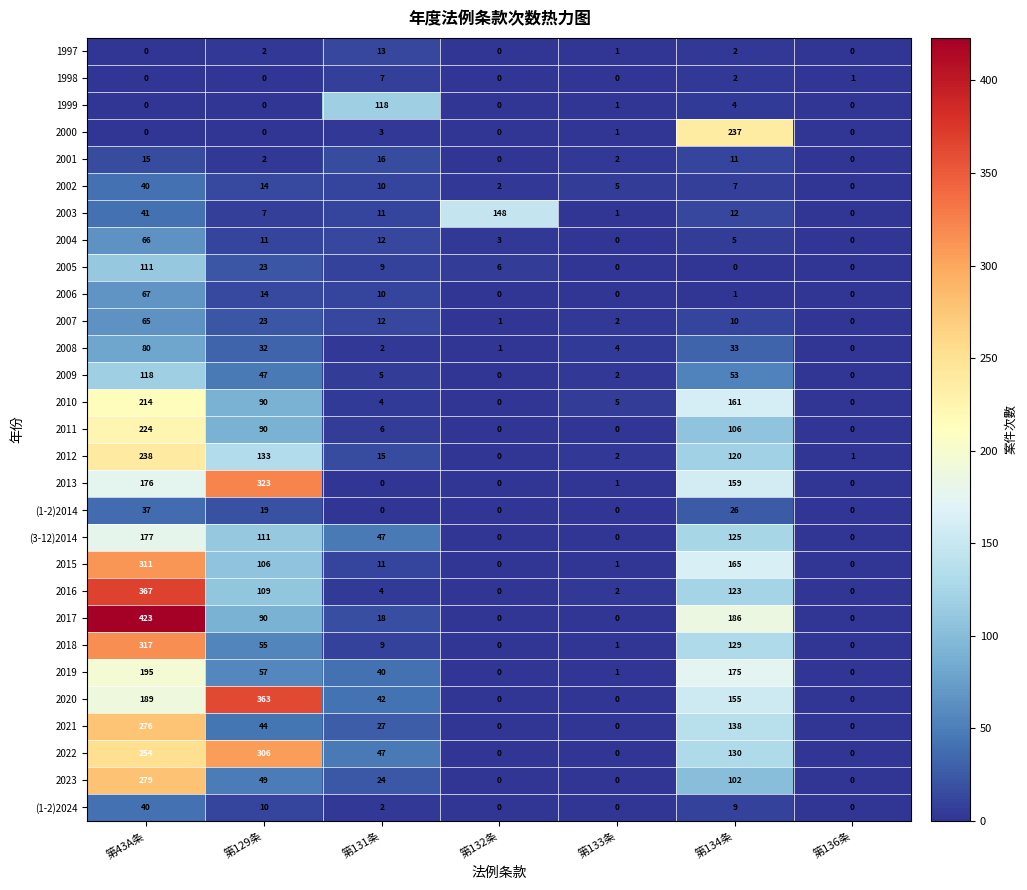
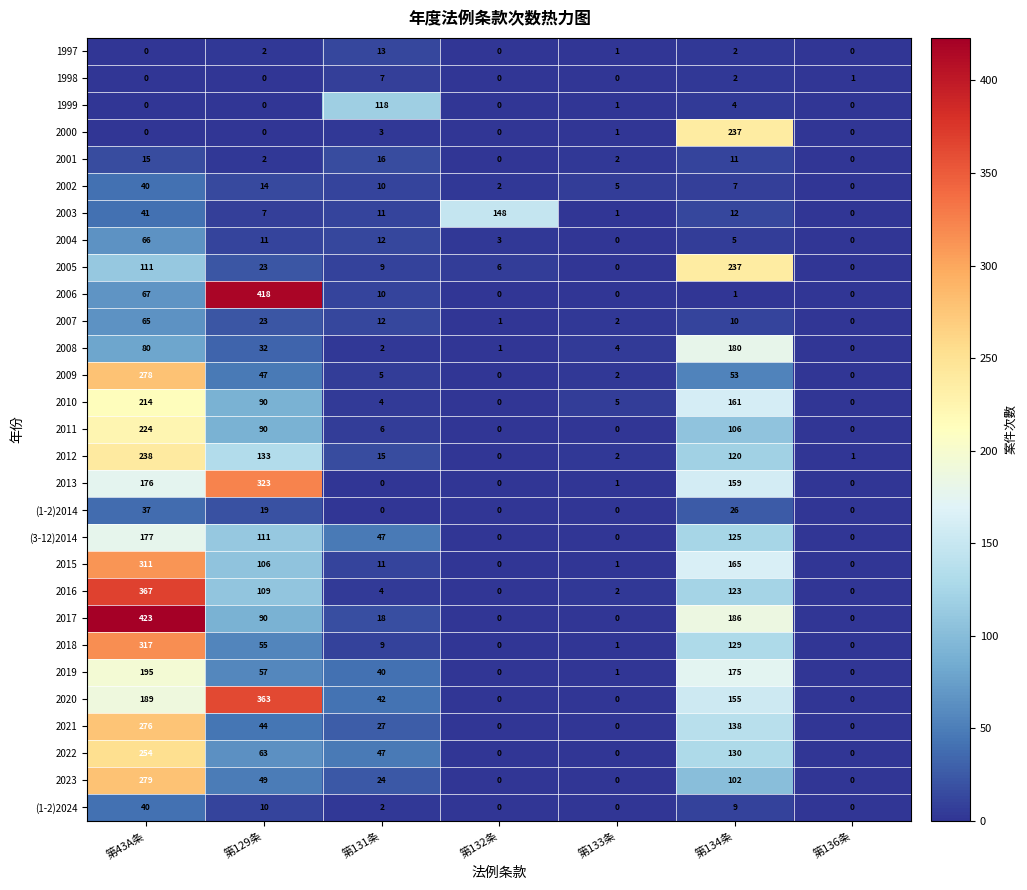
2005, 第134条: 0 -> 237
2006, 第129条: 14 -> 418
2008, 第134条: 33 -> 180
2009, 第43A条: 118 -> 278
2022, 第129条: 306 -> 63
